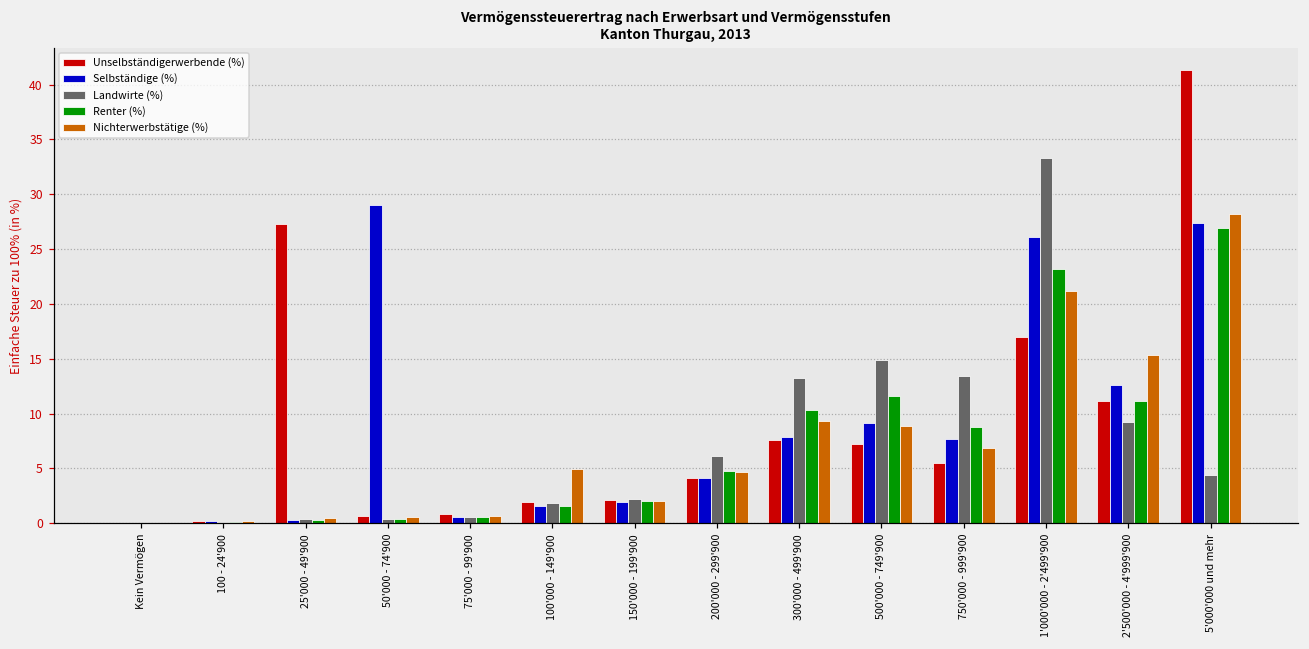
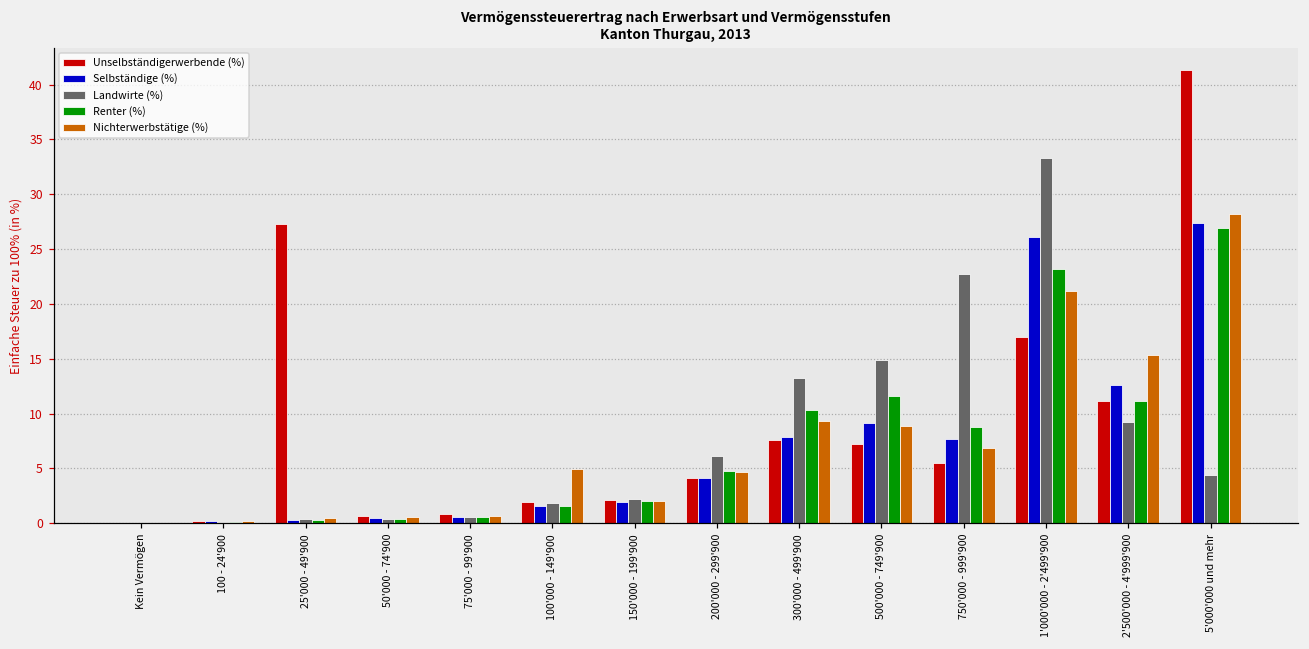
Selbständige (%), 50'000 - 74'900: 29 -> 1
Landwirte (%), 750'000 - 999'900: 13 -> 23
